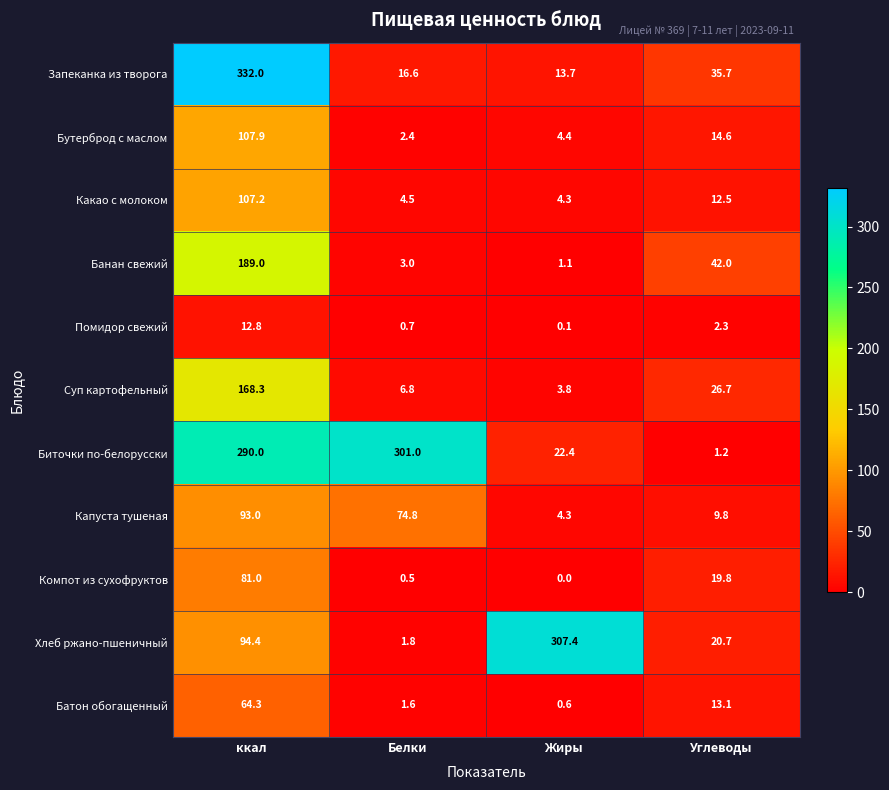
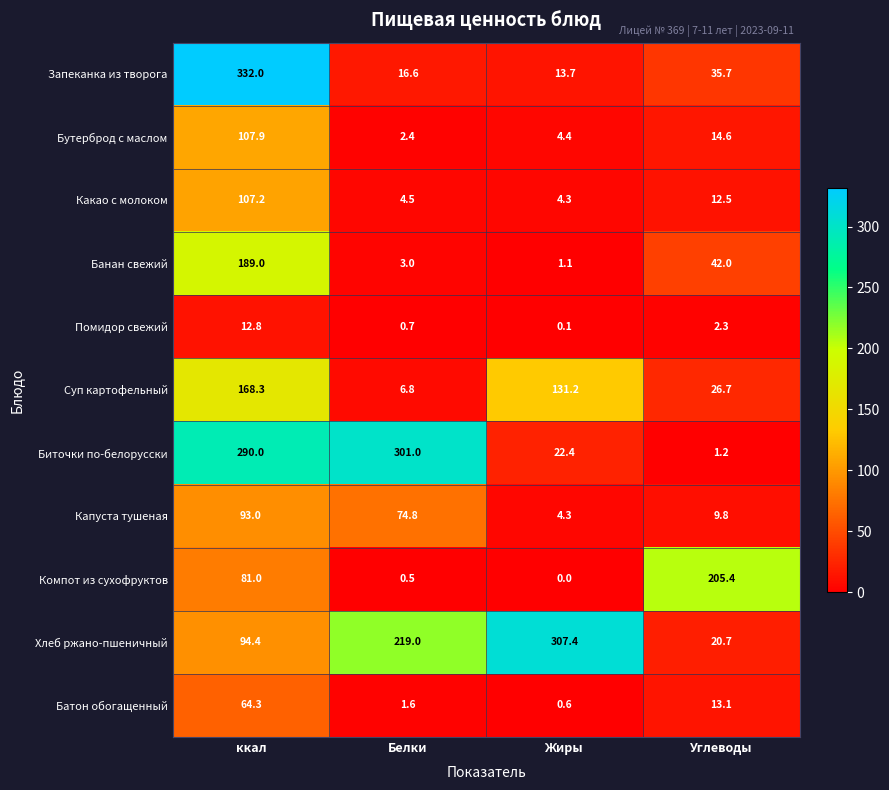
Суп картофельный, Жиры: 3.8 -> 131.2
Компот из сухофруктов, Углеводы: 19.8 -> 205.4
Хлеб ржано-пшеничный, Белки: 1.8 -> 219.0
